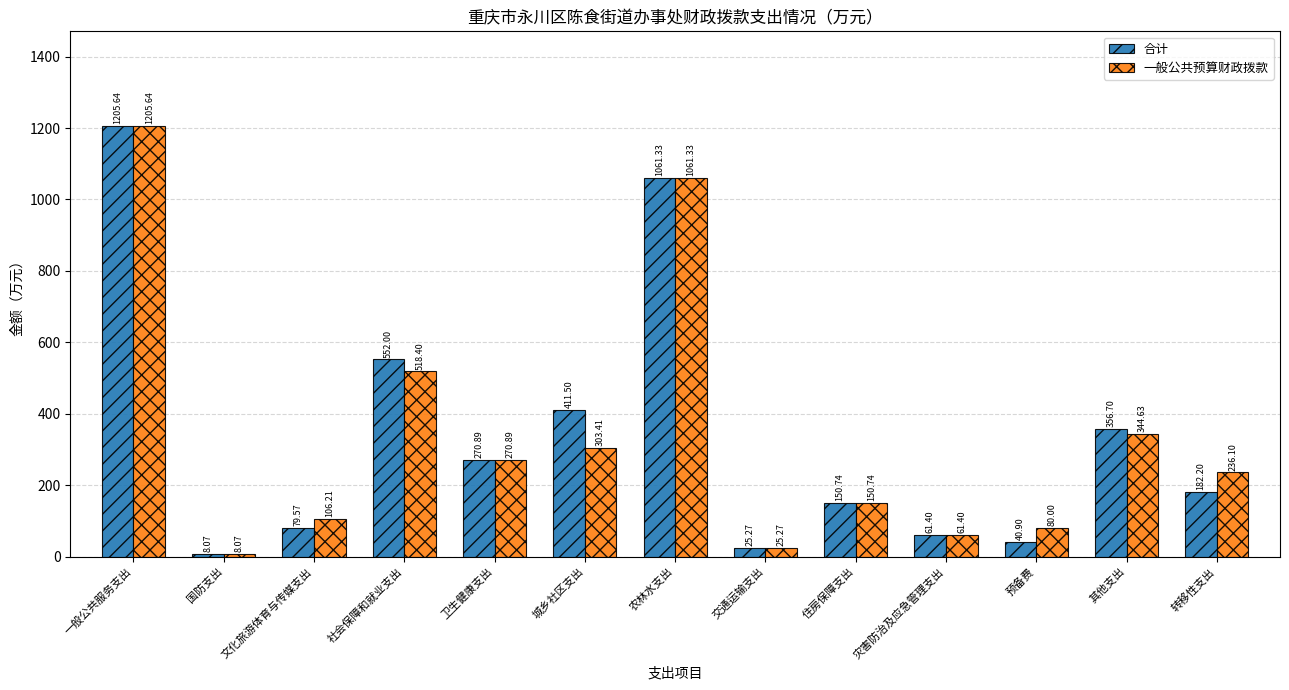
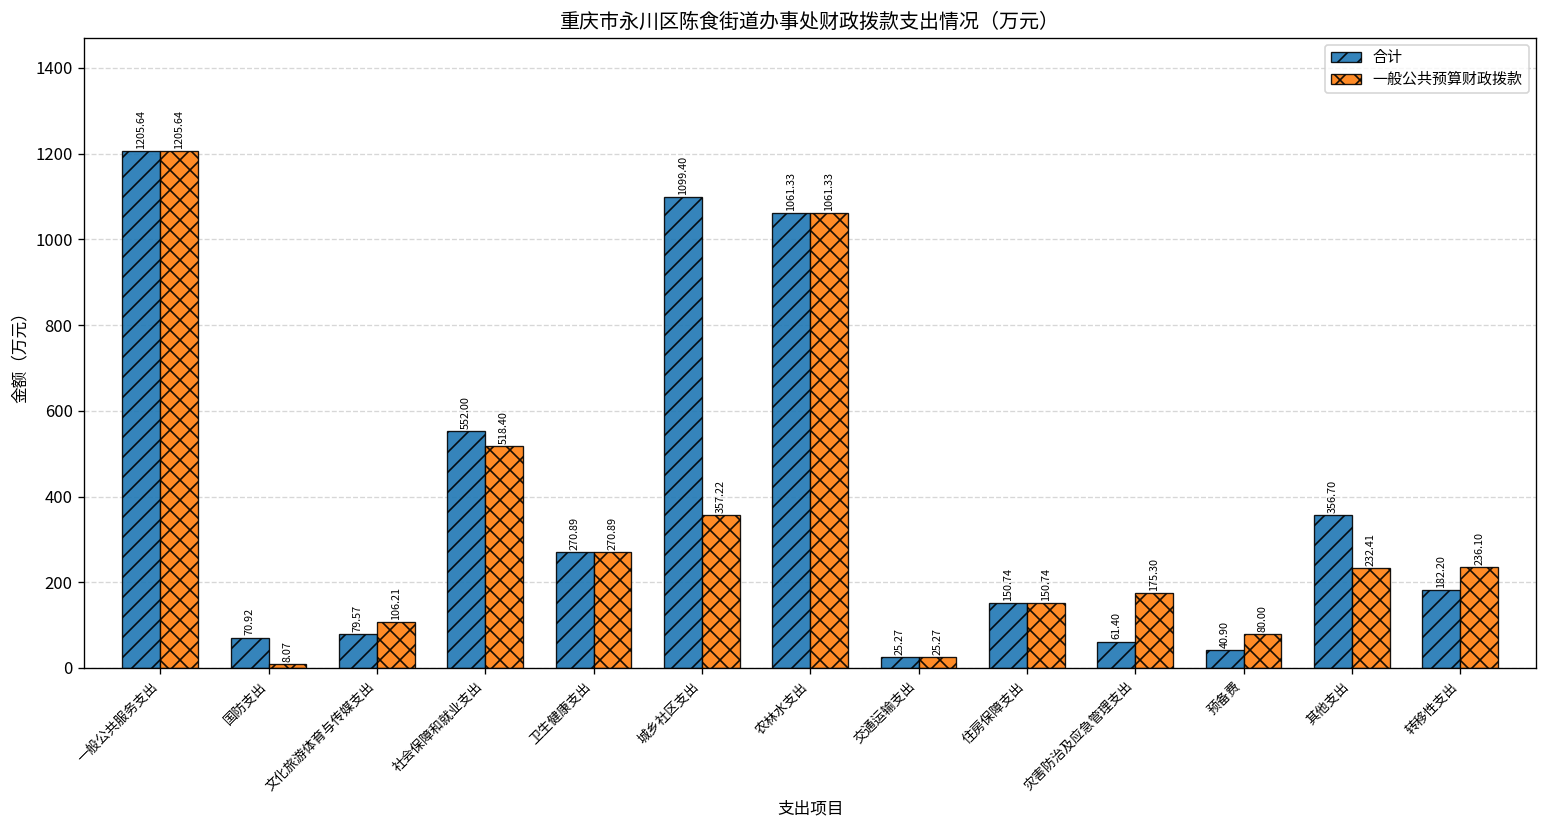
合计, 国防支出: 8.07 -> 70.92
合计, 城乡社区支出: 411.50 -> 1099.40
一般公共预算财政拨款, 城乡社区支出: 303.41 -> 357.22
一般公共预算财政拨款, 灾害防治及应急管理支出: 61.40 -> 175.30
一般公共预算财政拨款, 其他支出: 344.63 -> 232.41
